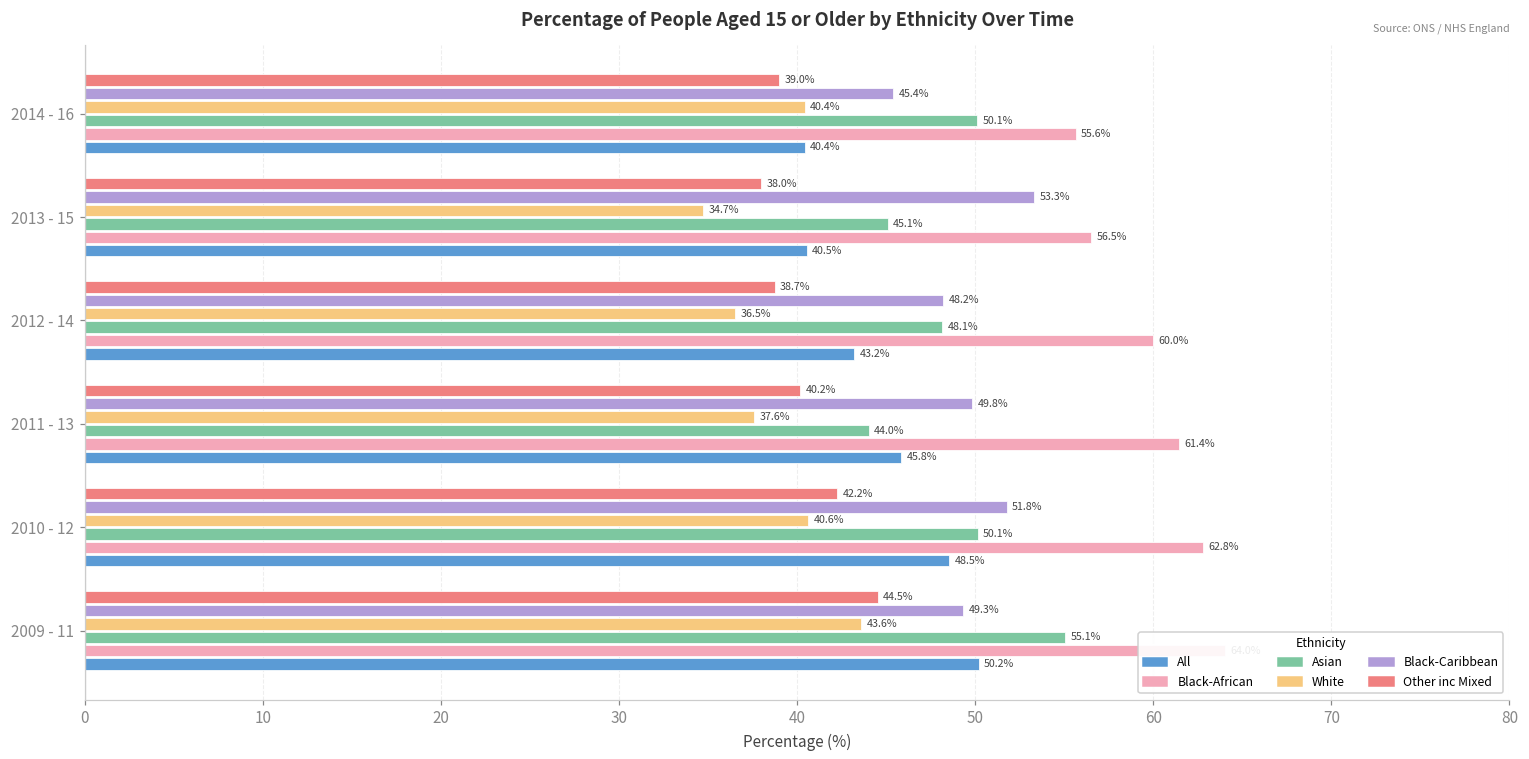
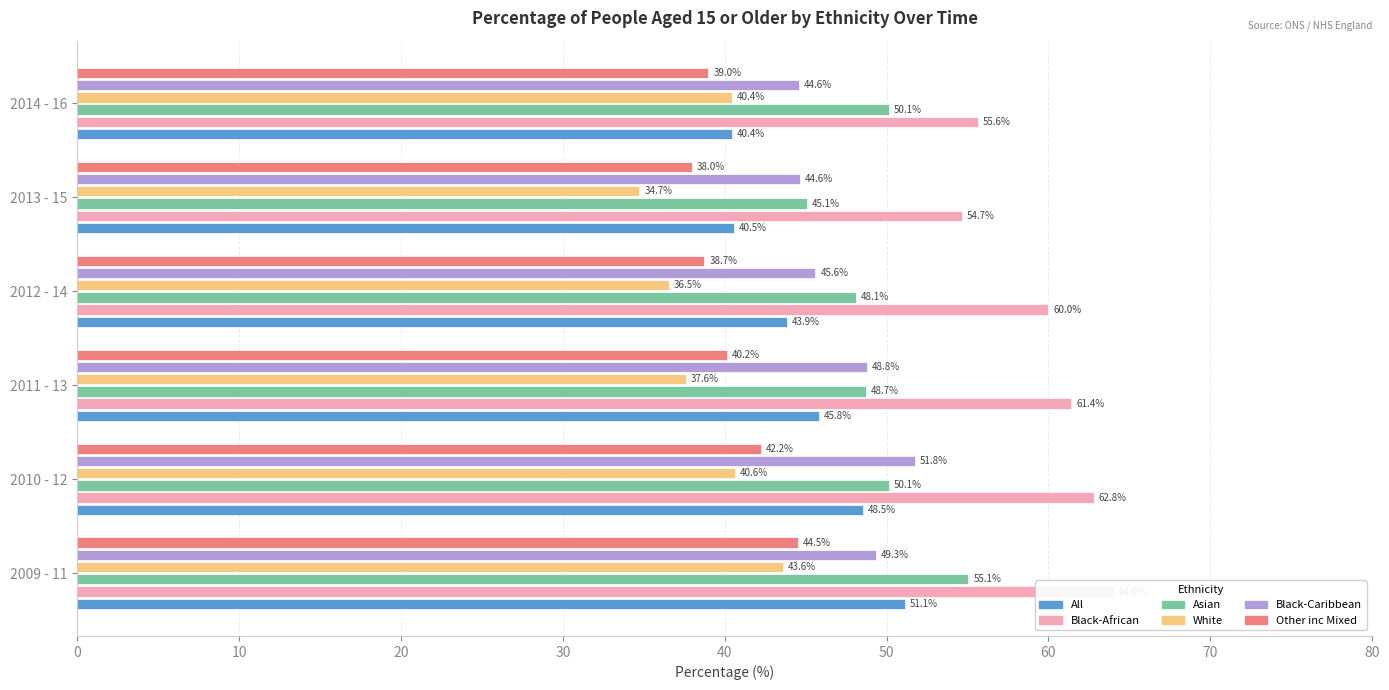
Black-Caribbean, 2014 - 16: 45.4% -> 44.6%
Black-Caribbean, 2013 - 15: 53.3% -> 44.6%
Black-African, 2013 - 15: 56.5% -> 54.7%
Black-Caribbean, 2012 - 14: 48.2% -> 45.6%
All, 2012 - 14: 43.2% -> 43.9%
Black-Caribbean, 2011 - 13: 49.8% -> 48.8%
Asian, 2011 - 13: 44.0% -> 48.7%
All, 2009 - 11: 50.2% -> 51.1%
